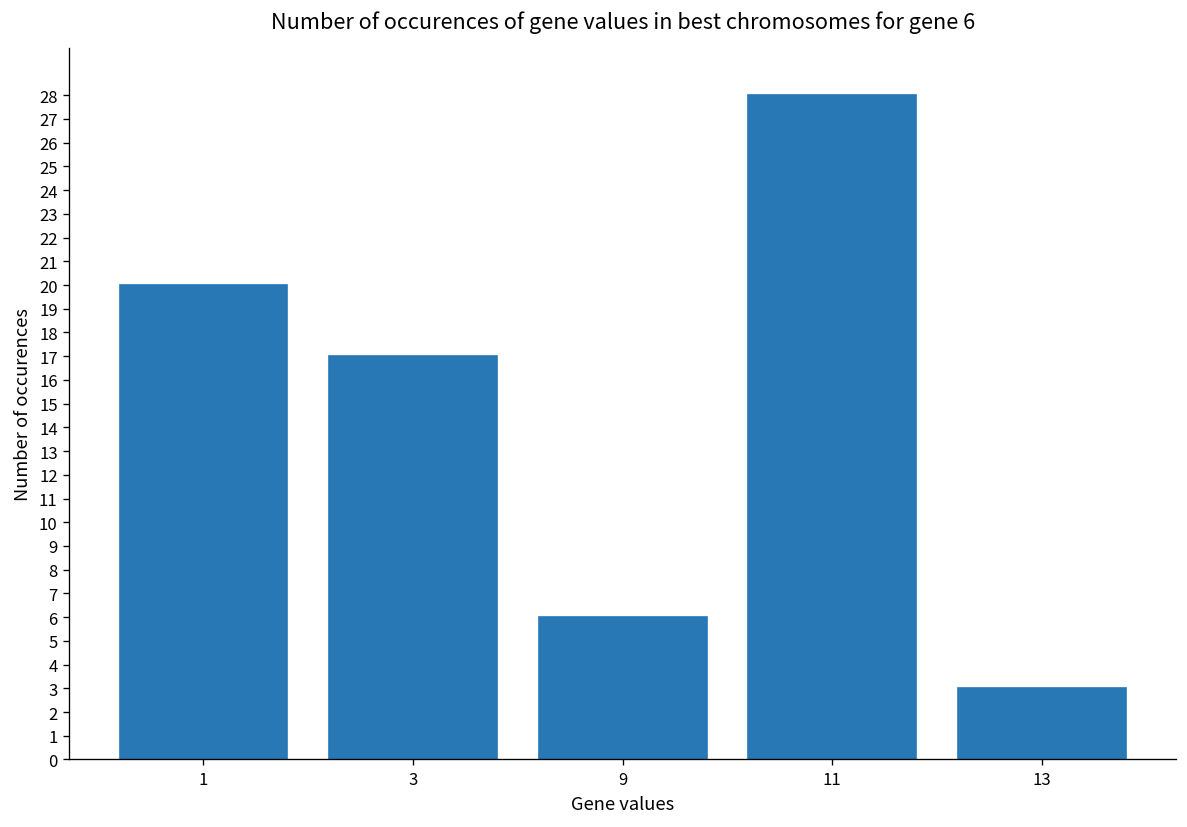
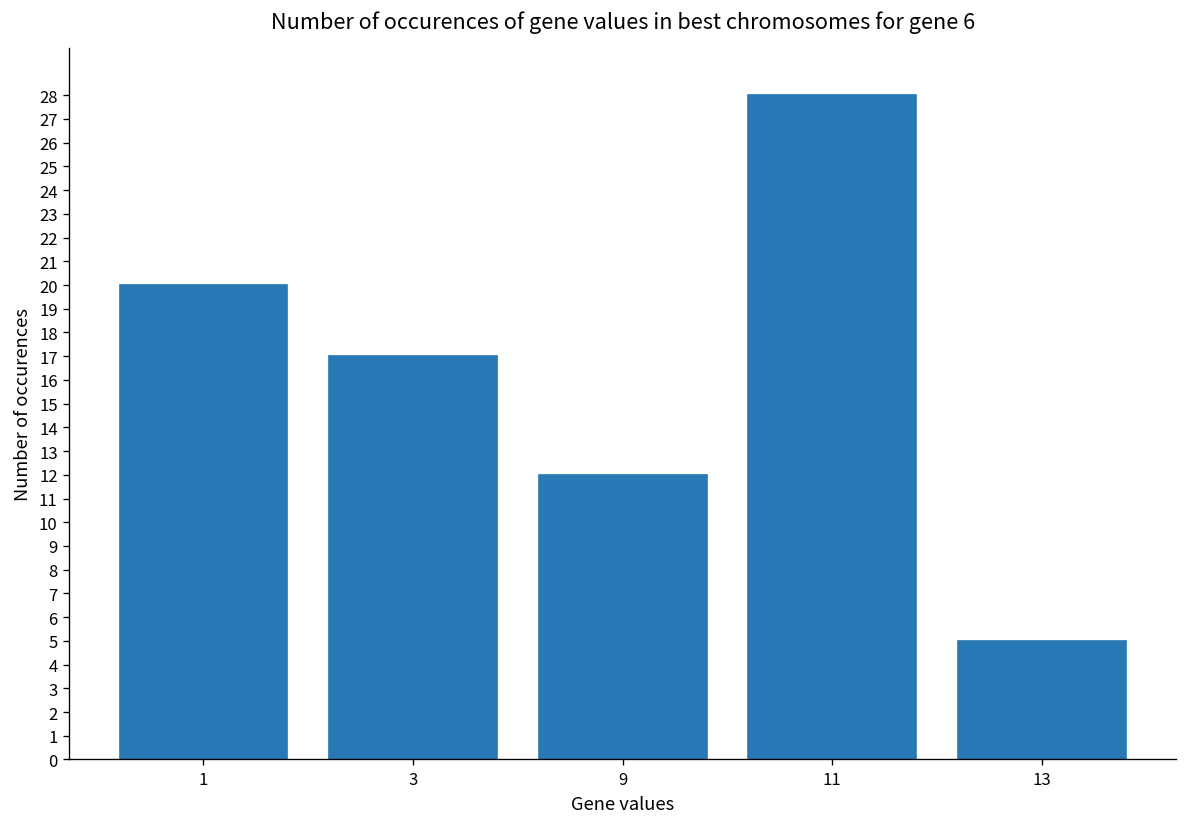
9: 6 -> 12
13: 3 -> 5
